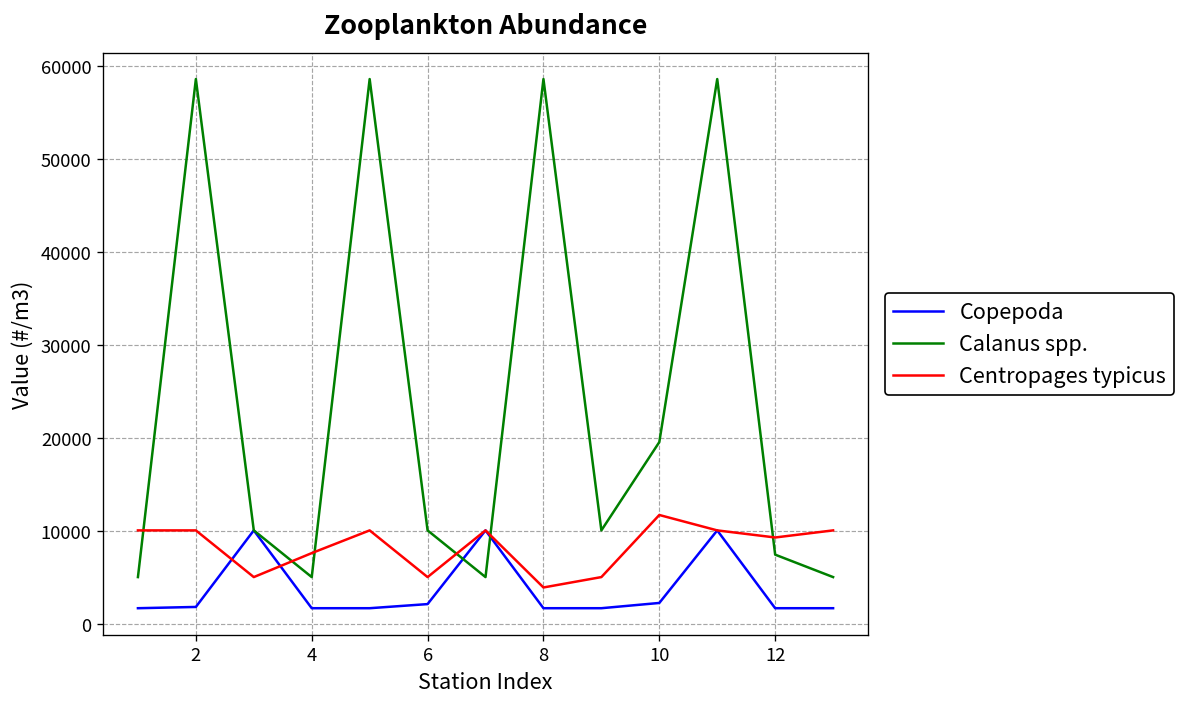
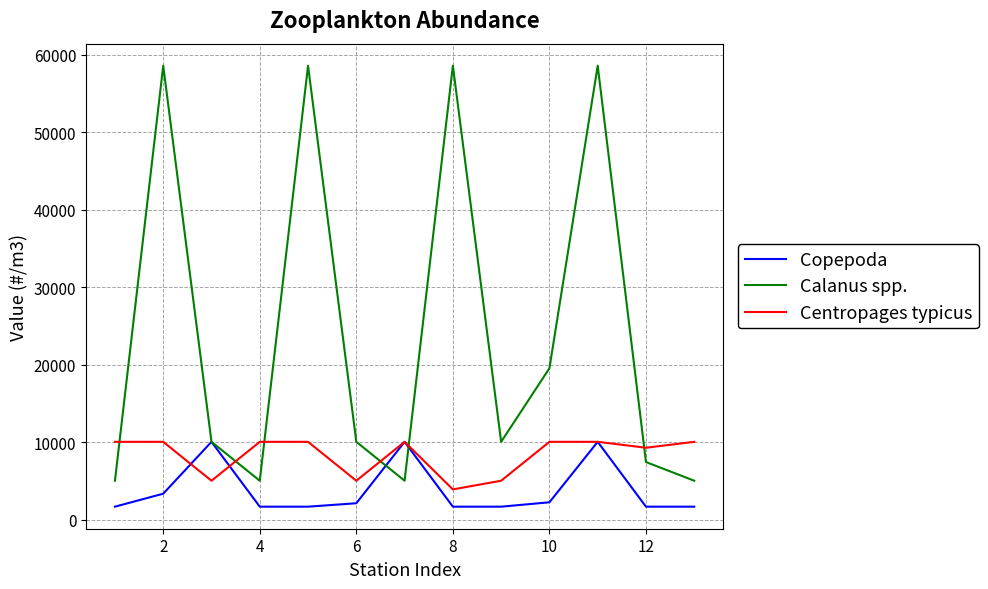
Copepoda, 2: 2000 -> 3000
Centropages typicus, 4: 8000 -> 10000
Centropages typicus, 10: 12000 -> 10000
